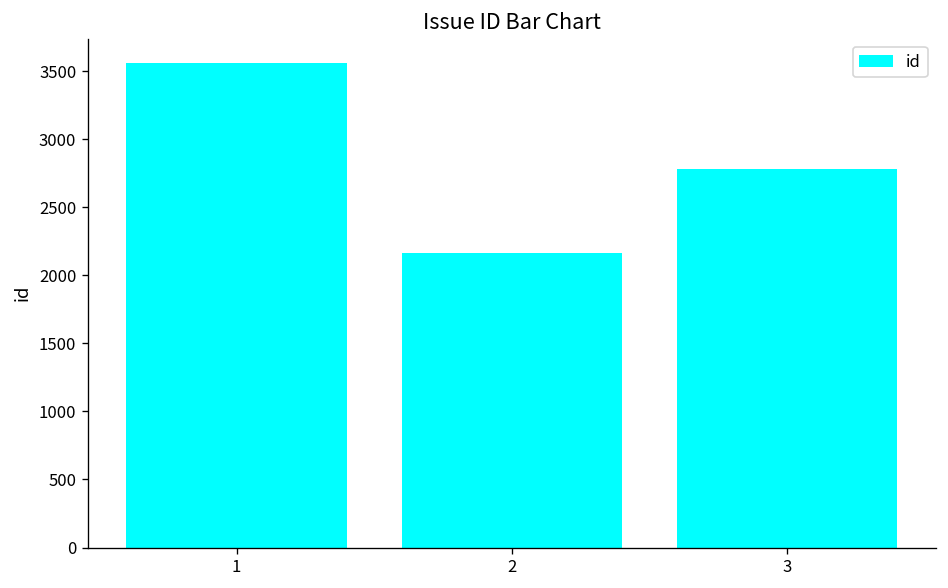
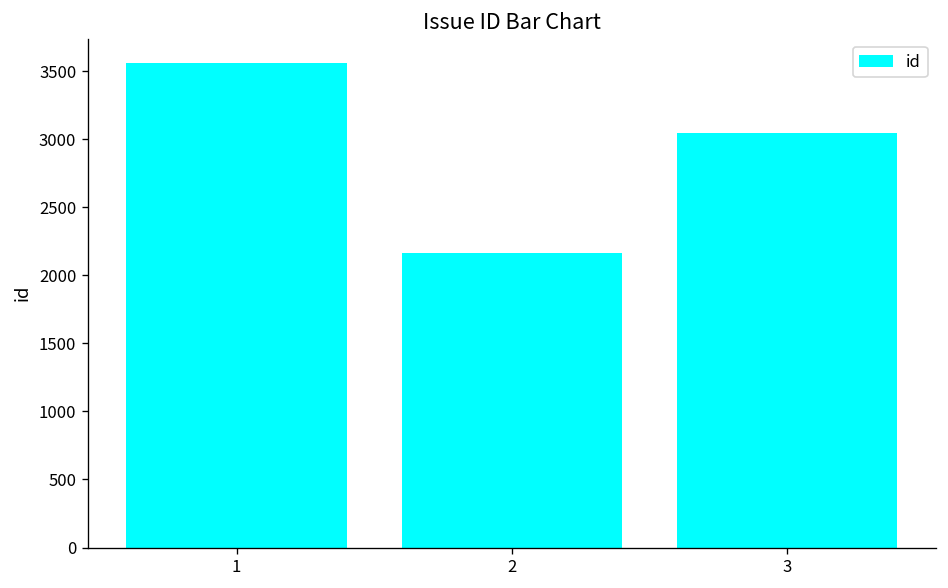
3: 2780 -> 3050
